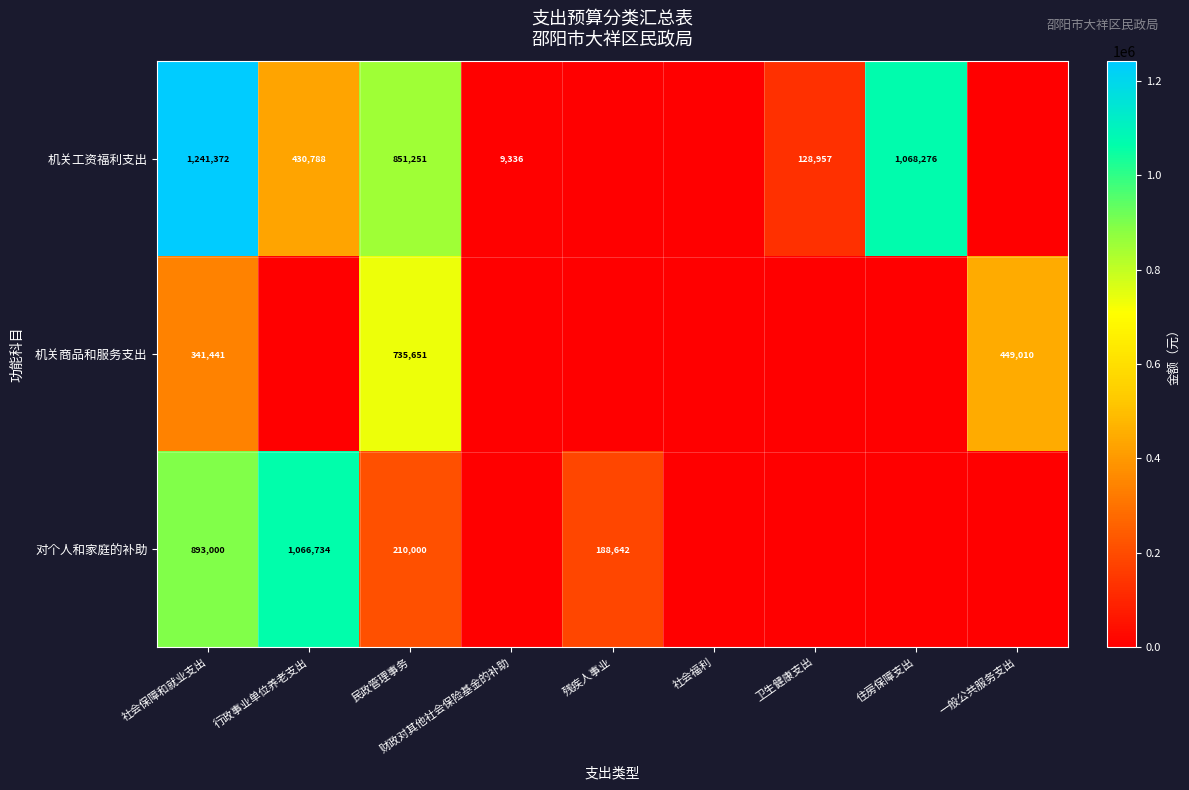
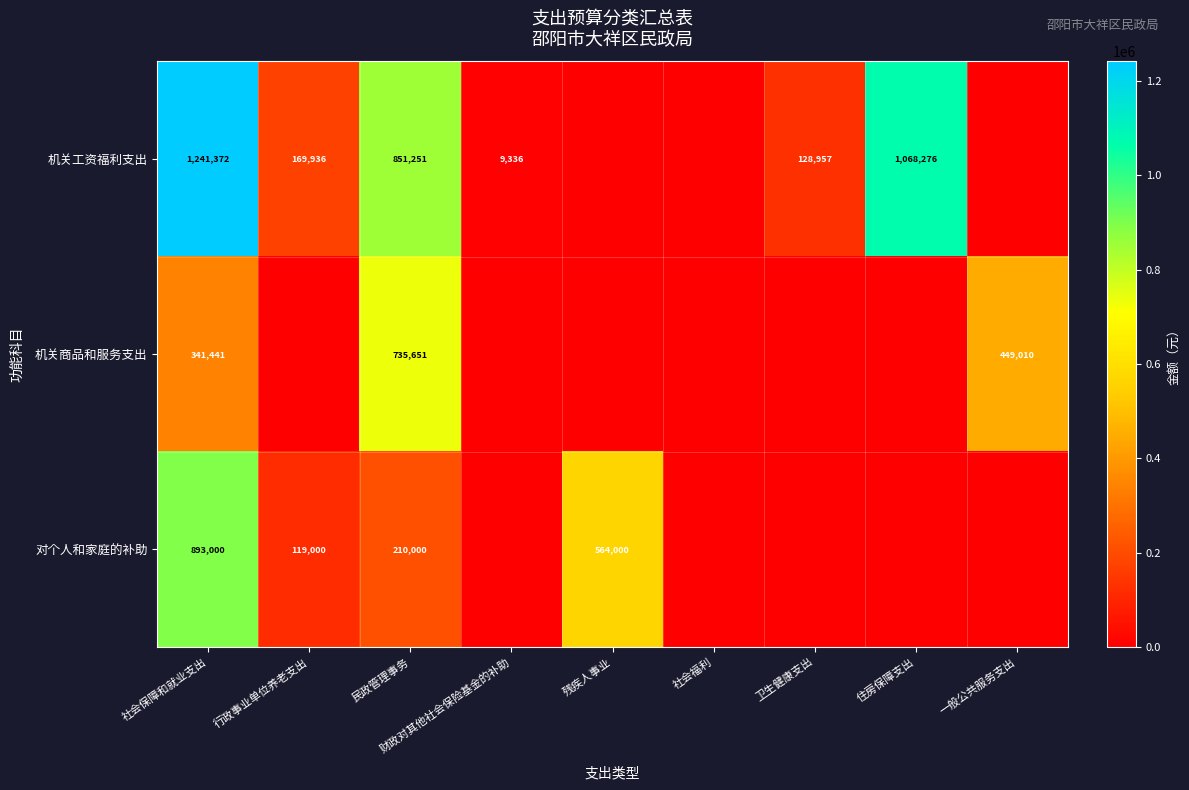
机关工资福利支出, 行政事业单位养老支出: 430,788 -> 169,936
对个人和家庭的补助, 行政事业单位养老支出: 1,066,734 -> 119,000
对个人和家庭的补助, 残疾人事业: 188,642 -> 564,000
